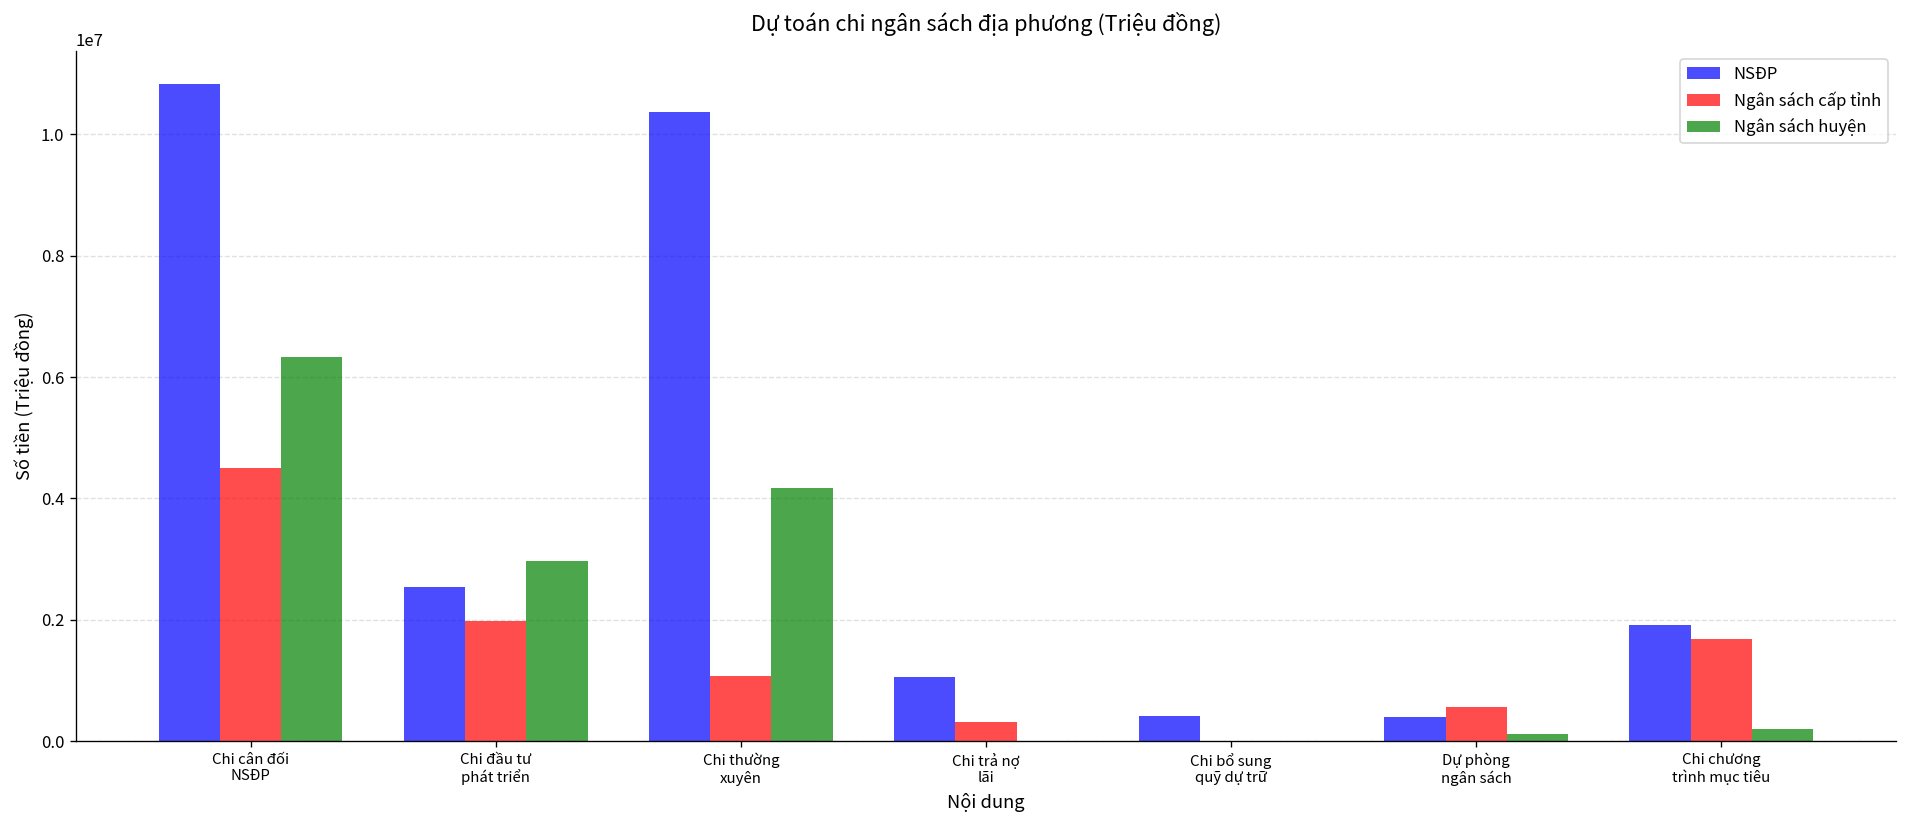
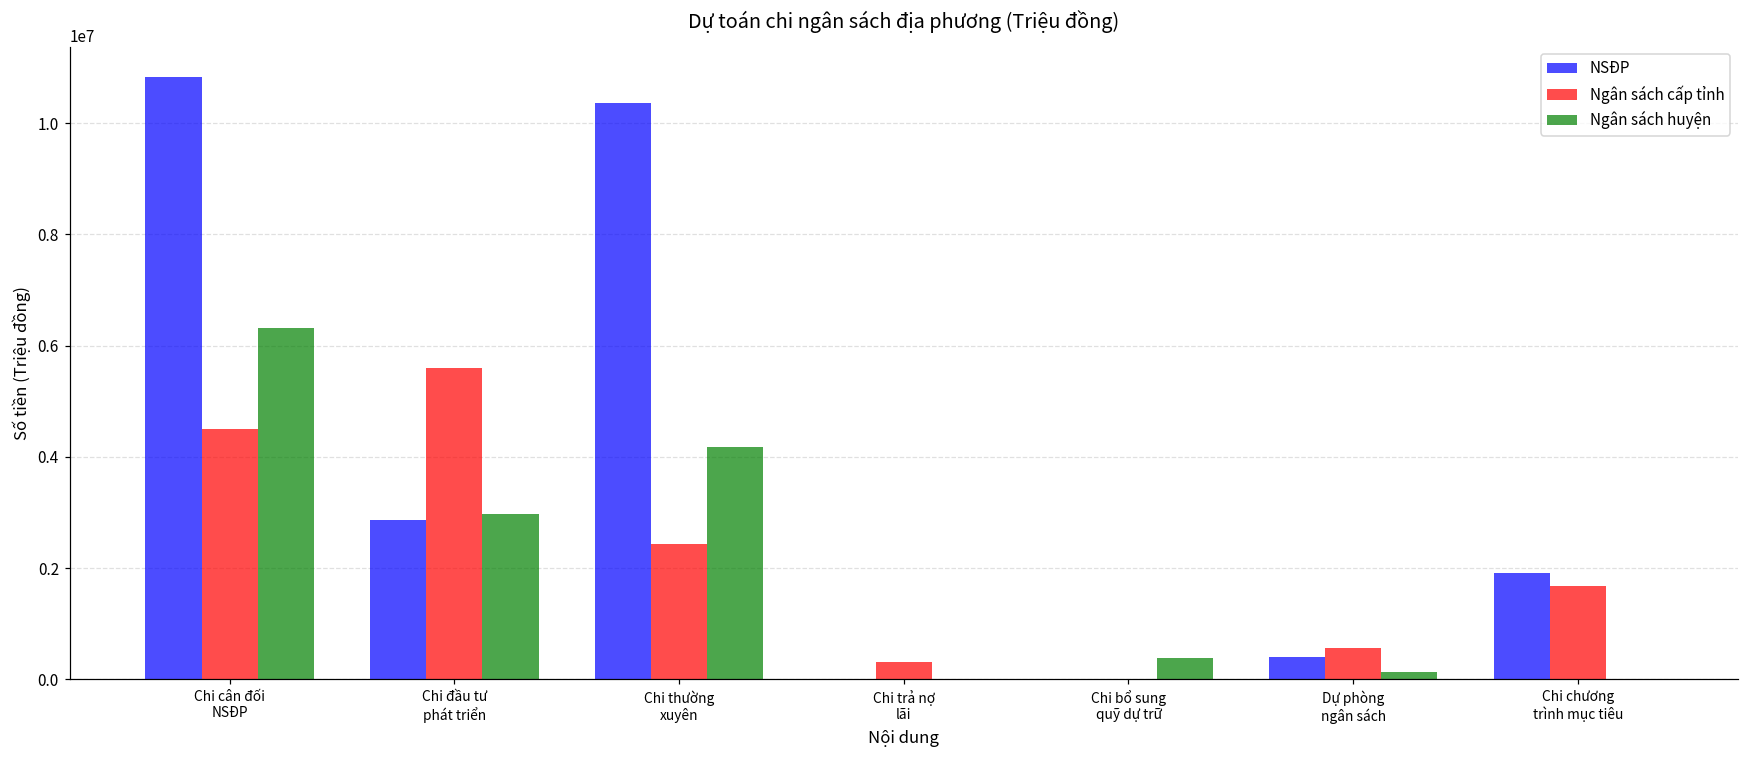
NSĐP, Chi đầu tư phát triển: 2500000 -> 2900000
Ngân sách cấp tỉnh, Chi đầu tư phát triển: 2000000 -> 5600000
Ngân sách cấp tỉnh, Chi thường xuyên: 1100000 -> 2400000
NSĐP, Chi trả nợ lãi: 1100000 -> 0
NSĐP, Chi bổ sung quỹ dự trữ: 400000 -> 0
Ngân sách huyện, Chi bổ sung quỹ dự trữ: 0 -> 400000
Ngân sách huyện, Chi chương trình mục tiêu: 200000 -> 0
